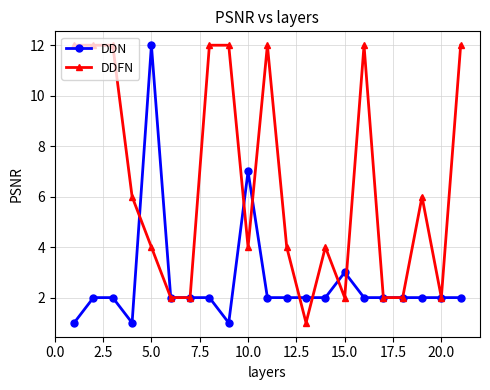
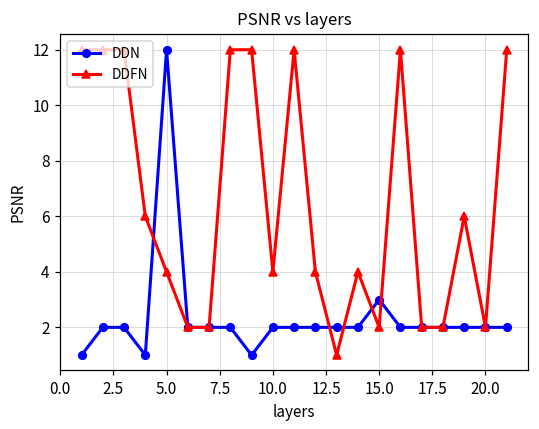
DDN, 10.0: 7 -> 2
